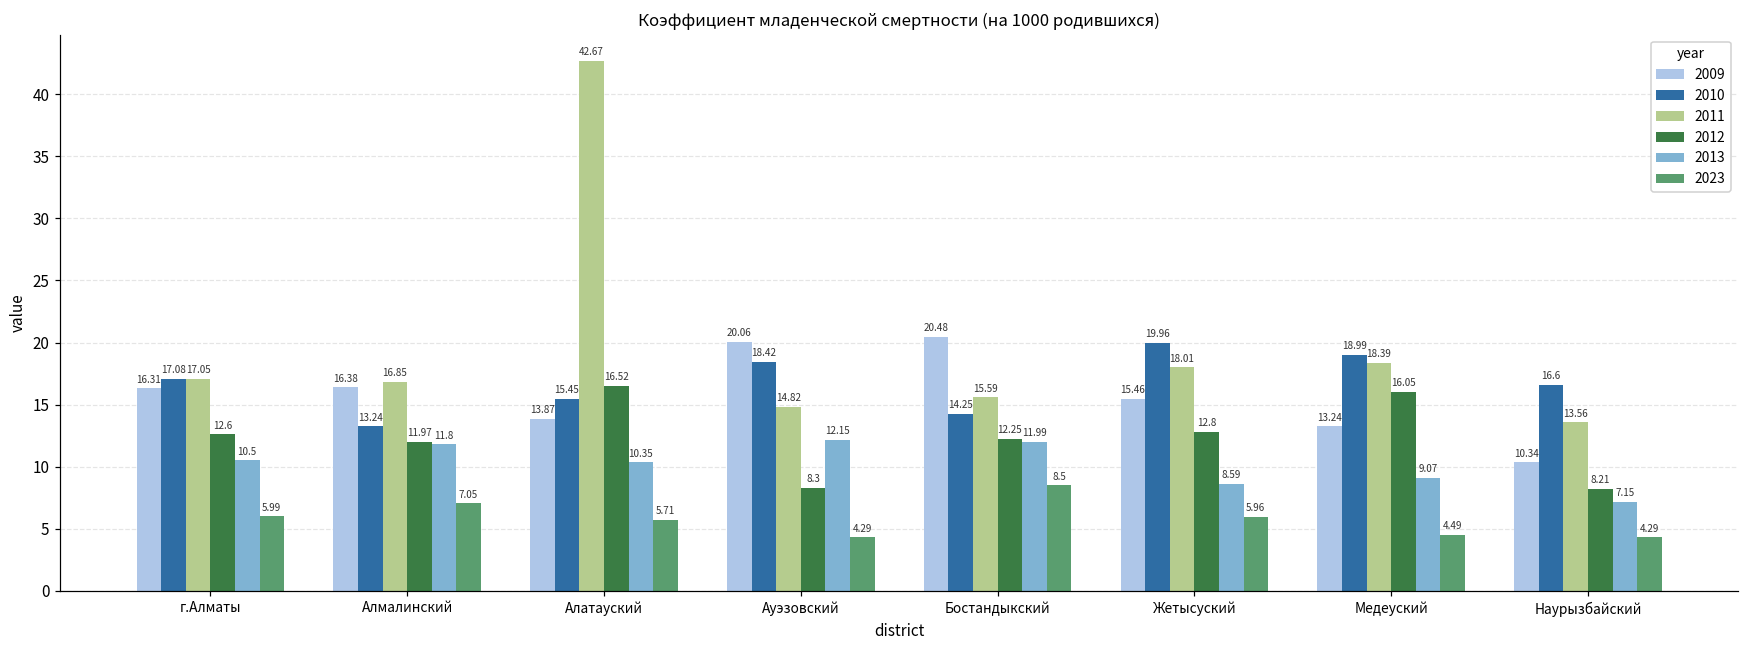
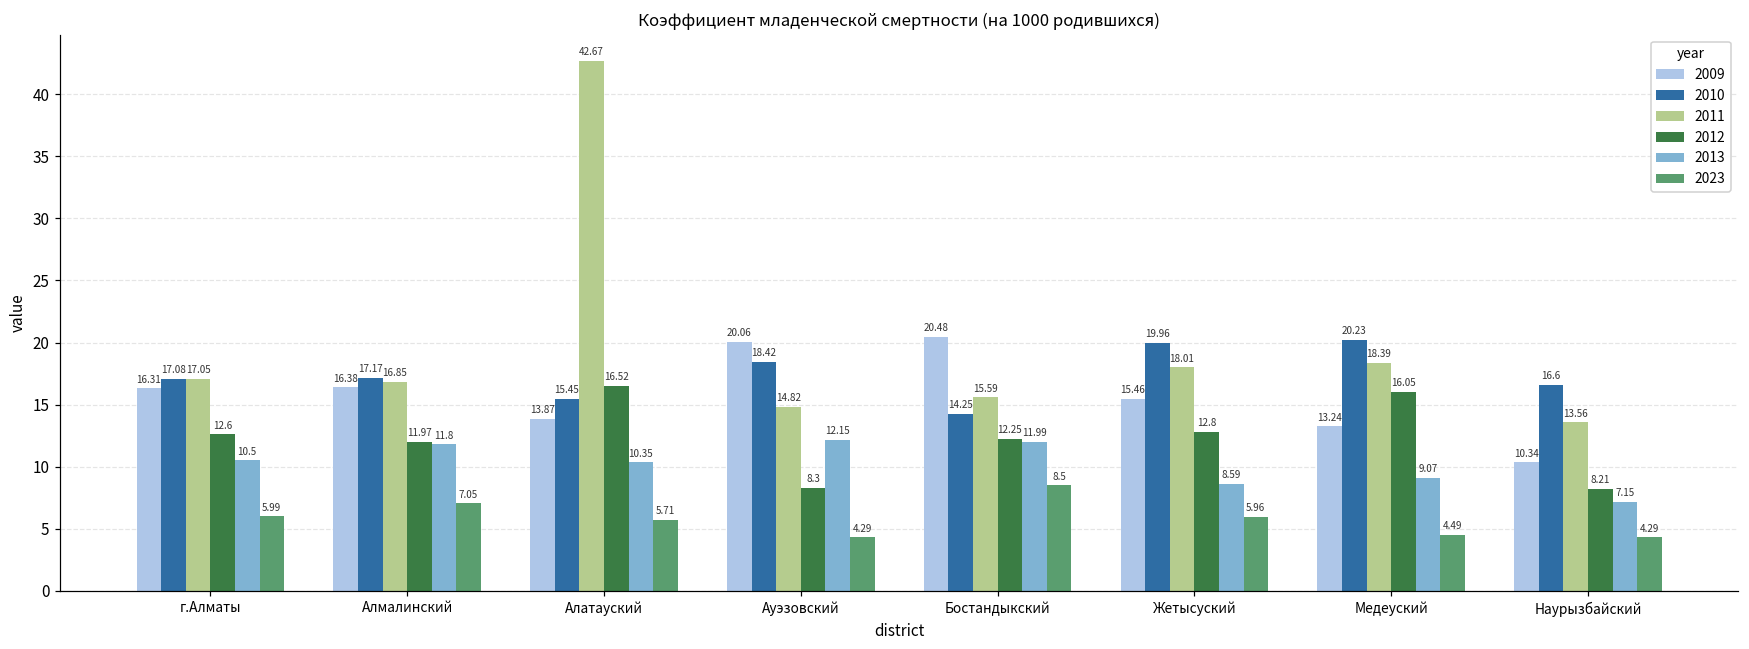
2010, Алмалинский: 13.24 -> 17.17
2010, Медеуский: 18.99 -> 20.23
